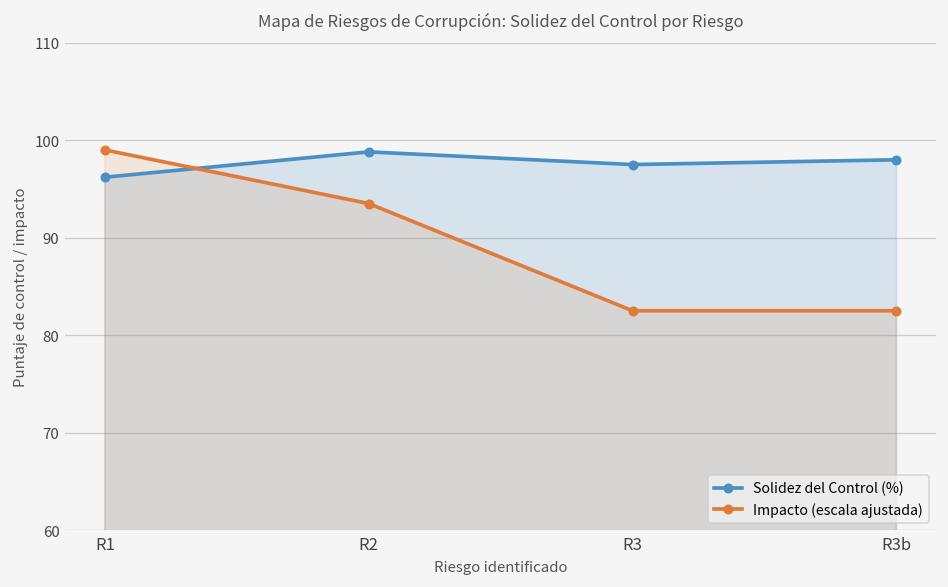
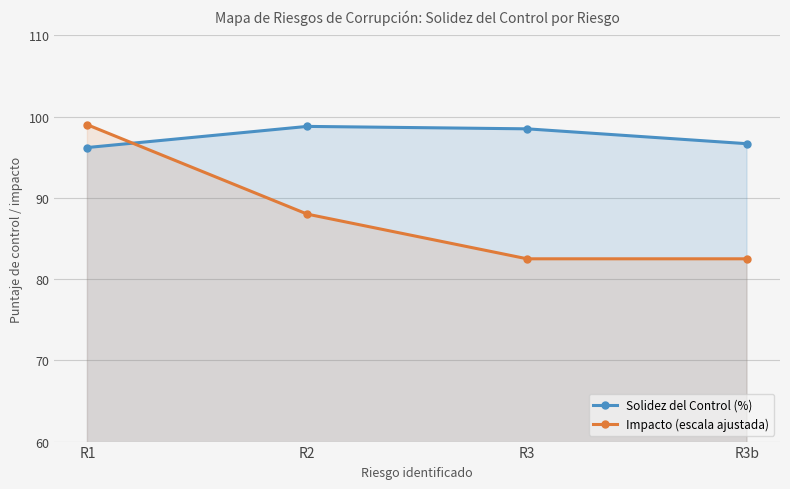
Impacto (escala ajustada), R2: 94 -> 88
Solidez del Control (%), R3: 98 -> 99
Solidez del Control (%), R3b: 98 -> 97
